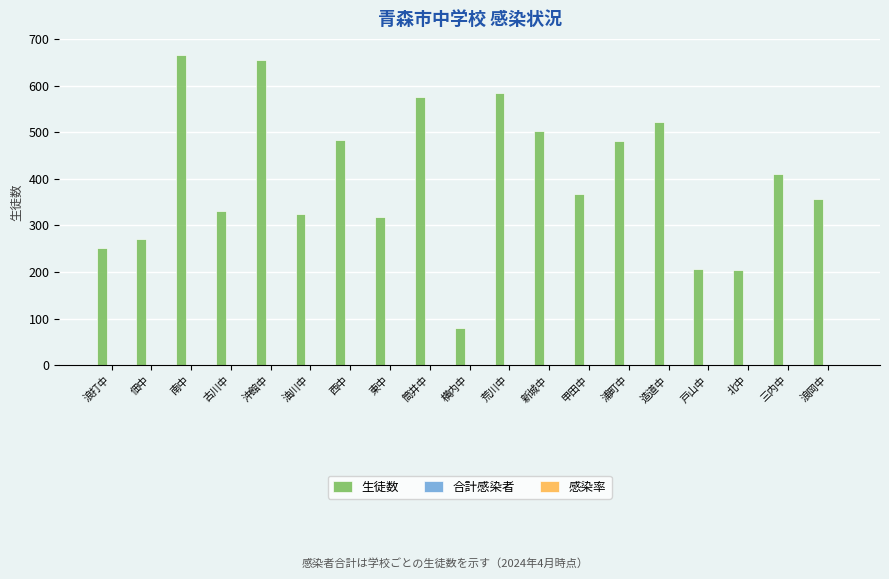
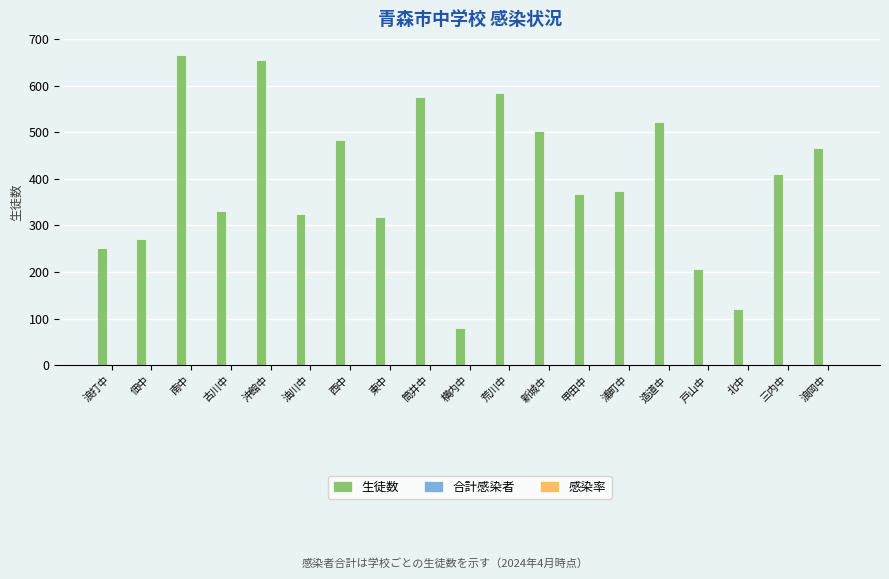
生徒数, 浦町中: 480 -> 370
生徒数, 北中: 200 -> 120
生徒数, 浪岡中: 360 -> 470
